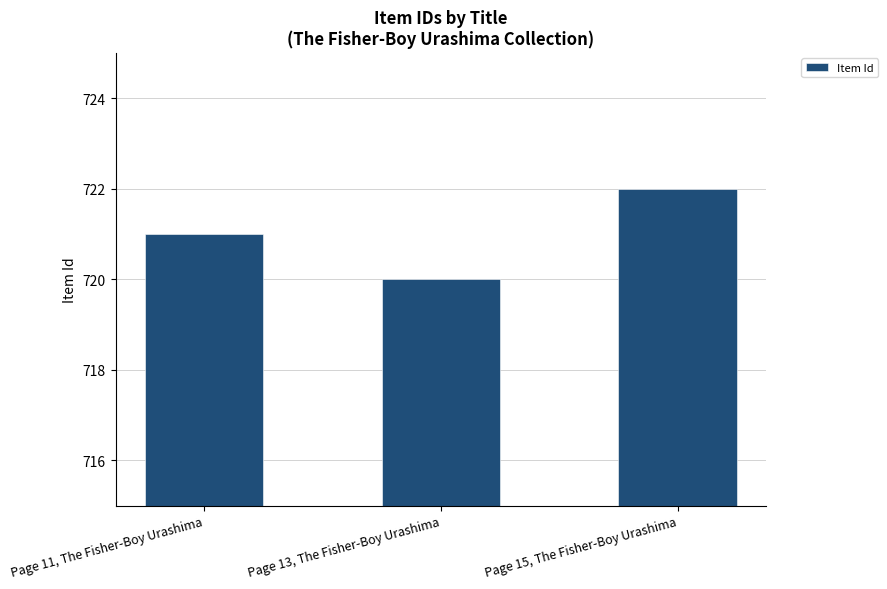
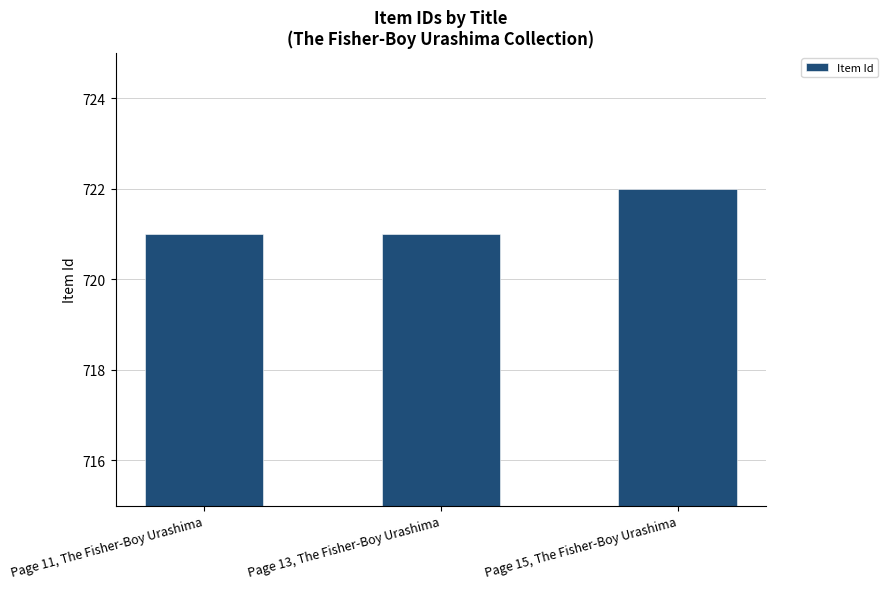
Page 13, The Fisher-Boy Urashima: 720 -> 721
